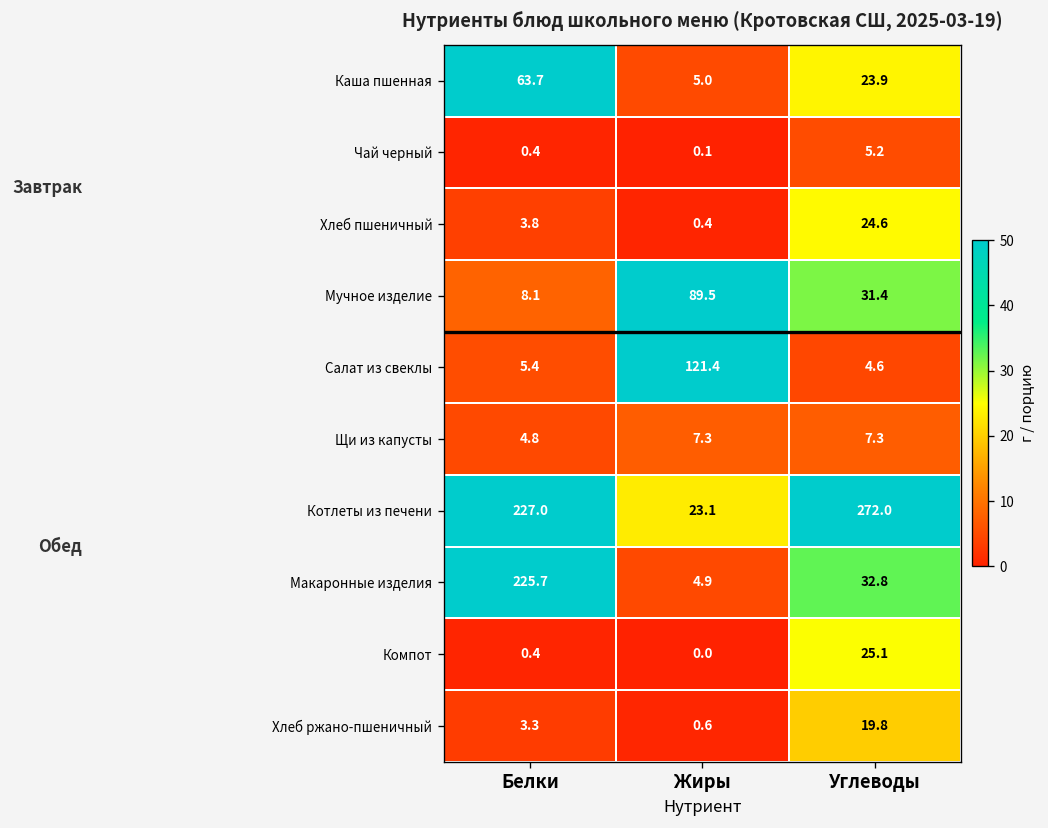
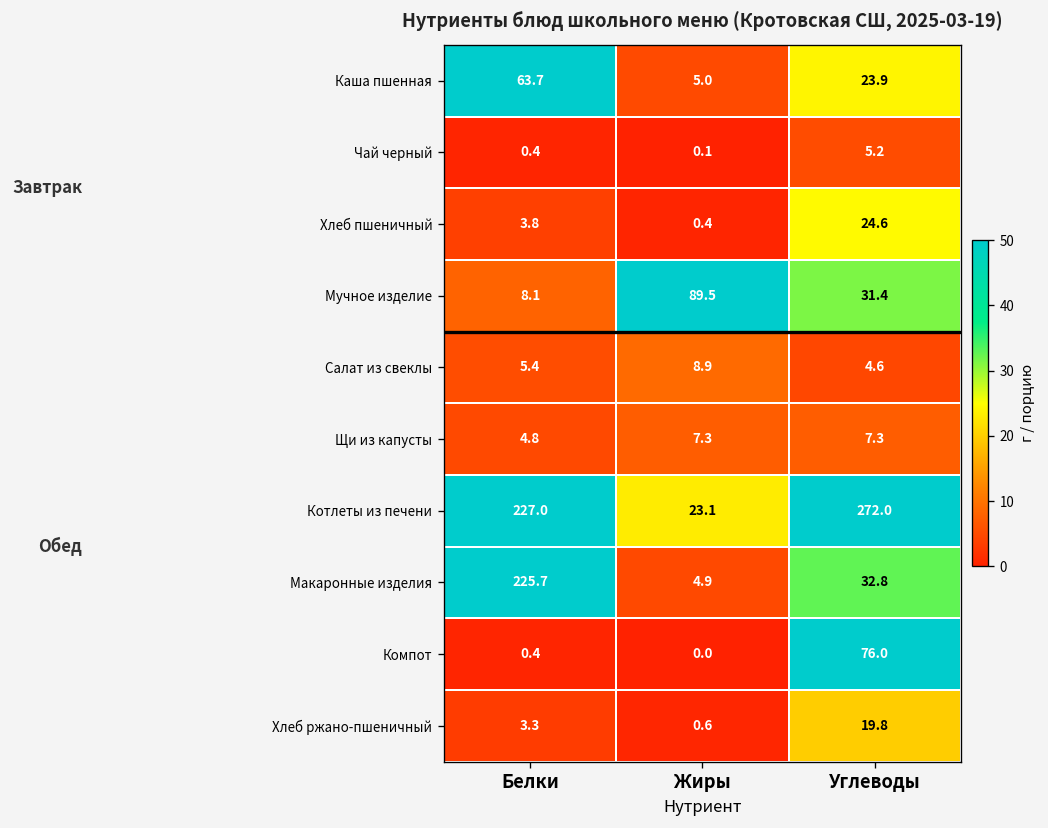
Салат из свеклы, Жиры: 121.4 -> 8.9
Компот, Углеводы: 25.1 -> 76.0
